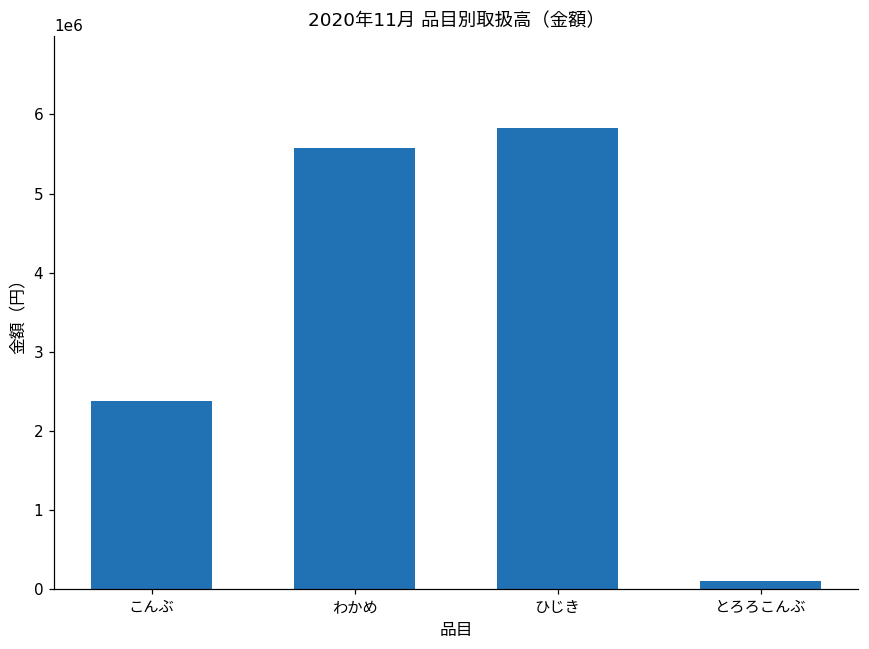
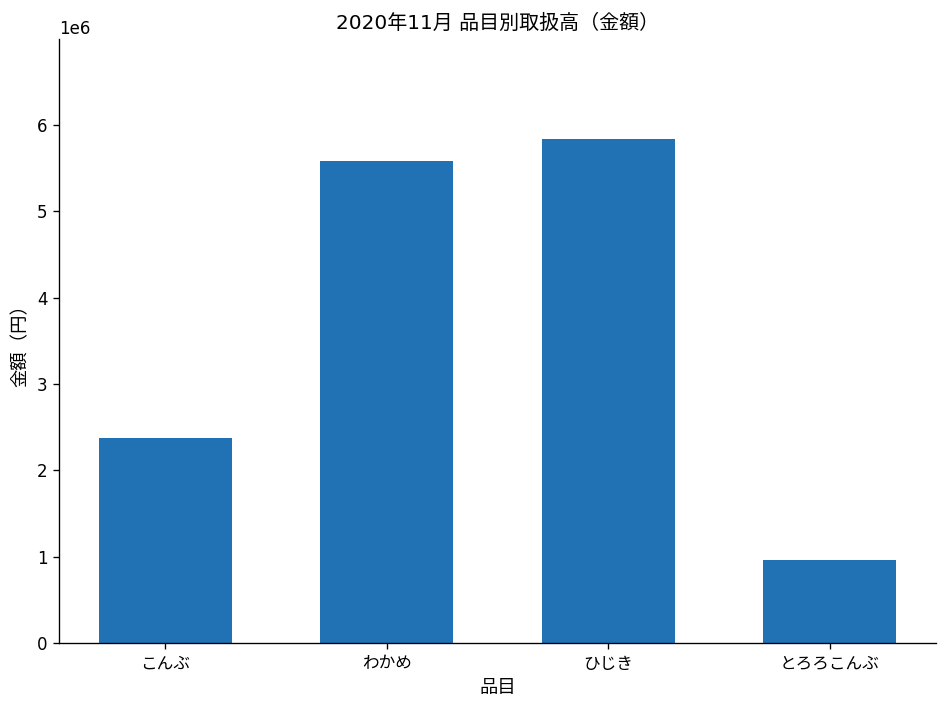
とろろこんぶ: 100000 -> 1000000
